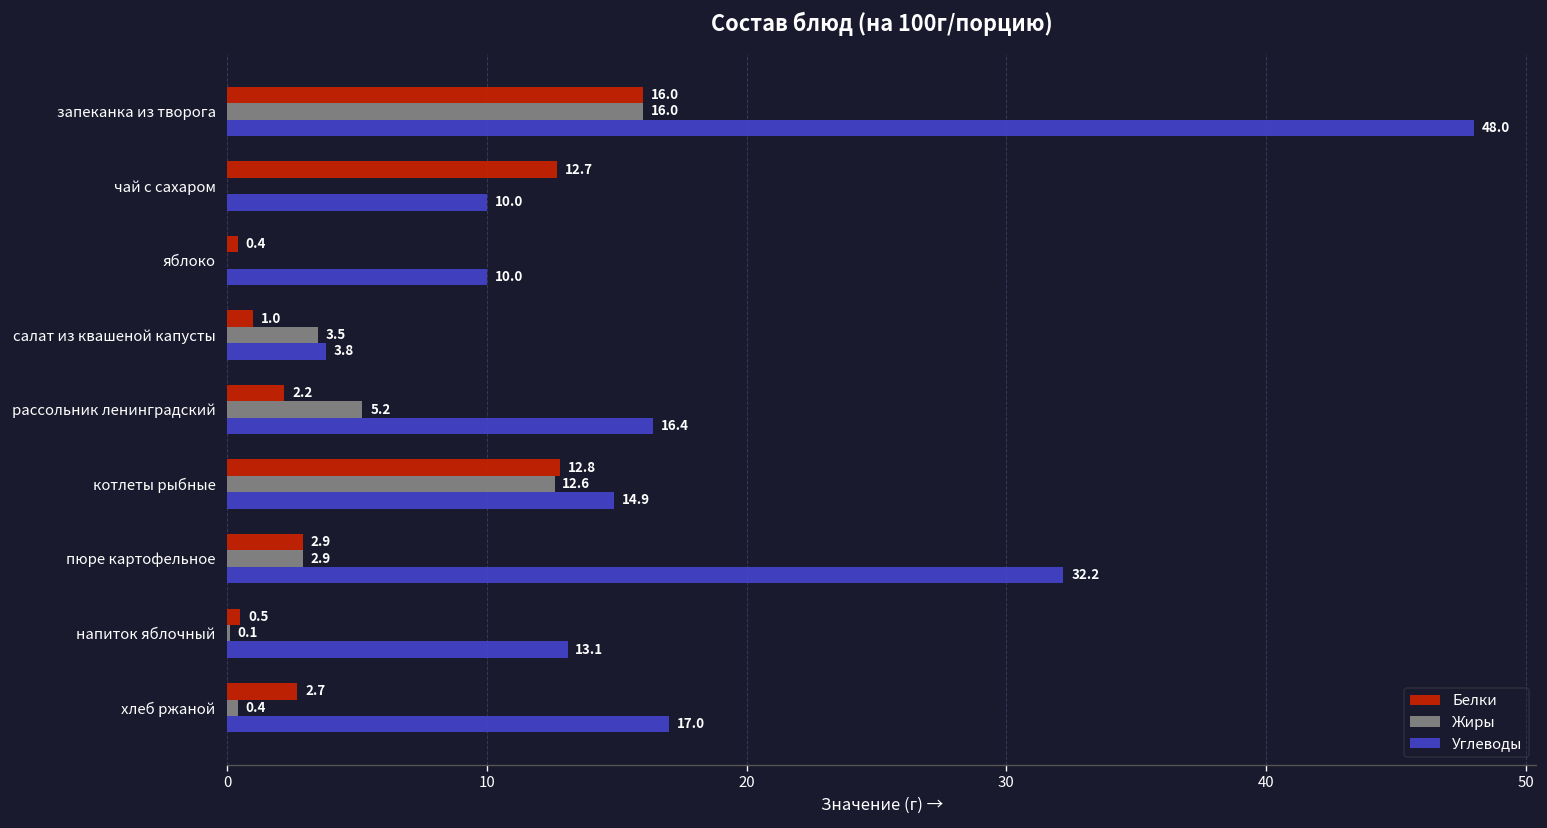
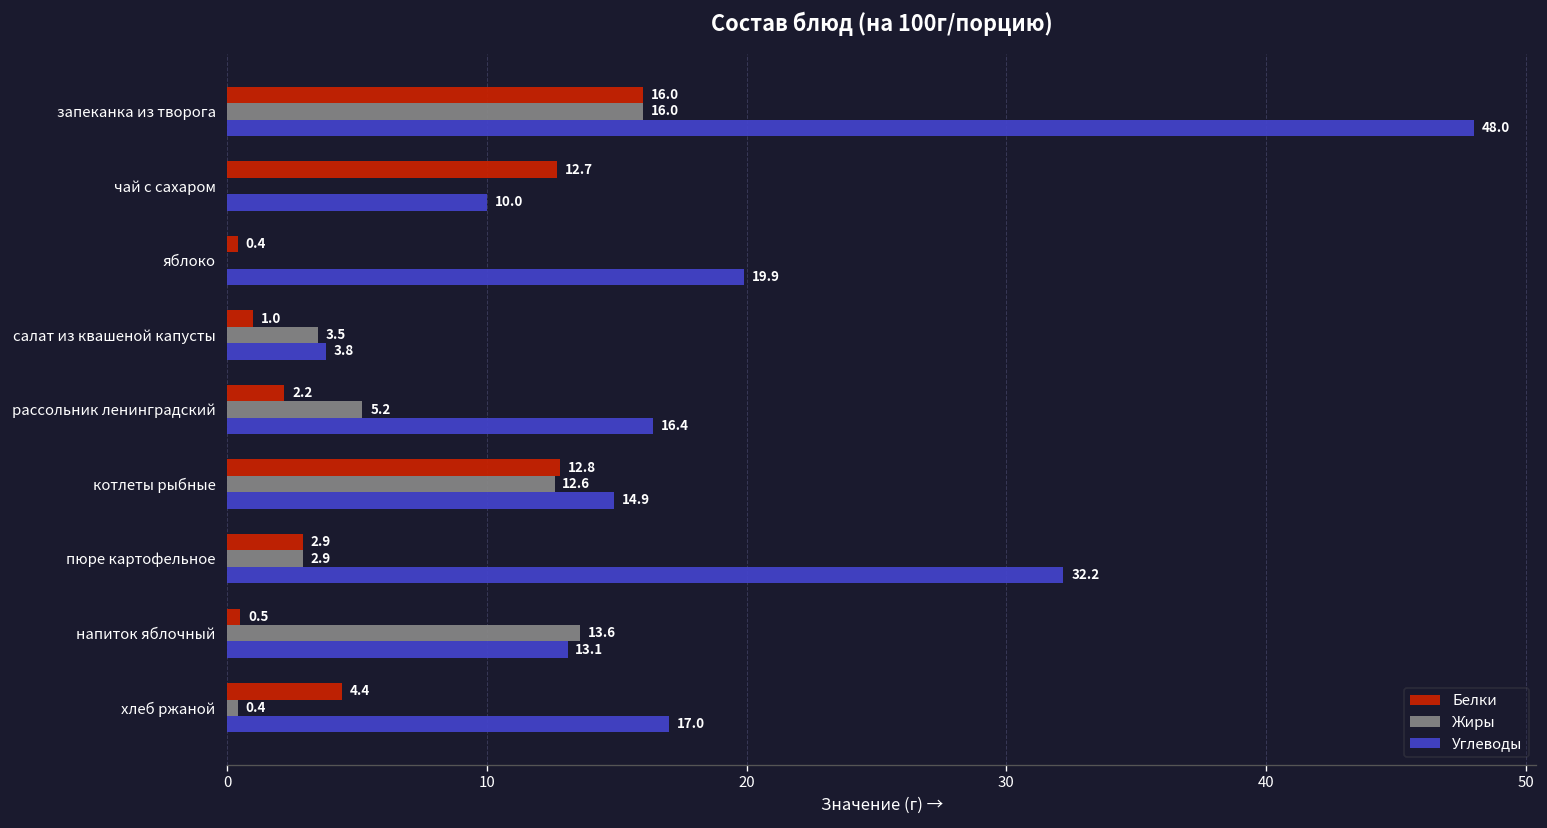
Углеводы, яблоко: 10.0 -> 19.9
Жиры, напиток яблочный: 0.1 -> 13.6
Белки, хлеб ржаной: 2.7 -> 4.4
